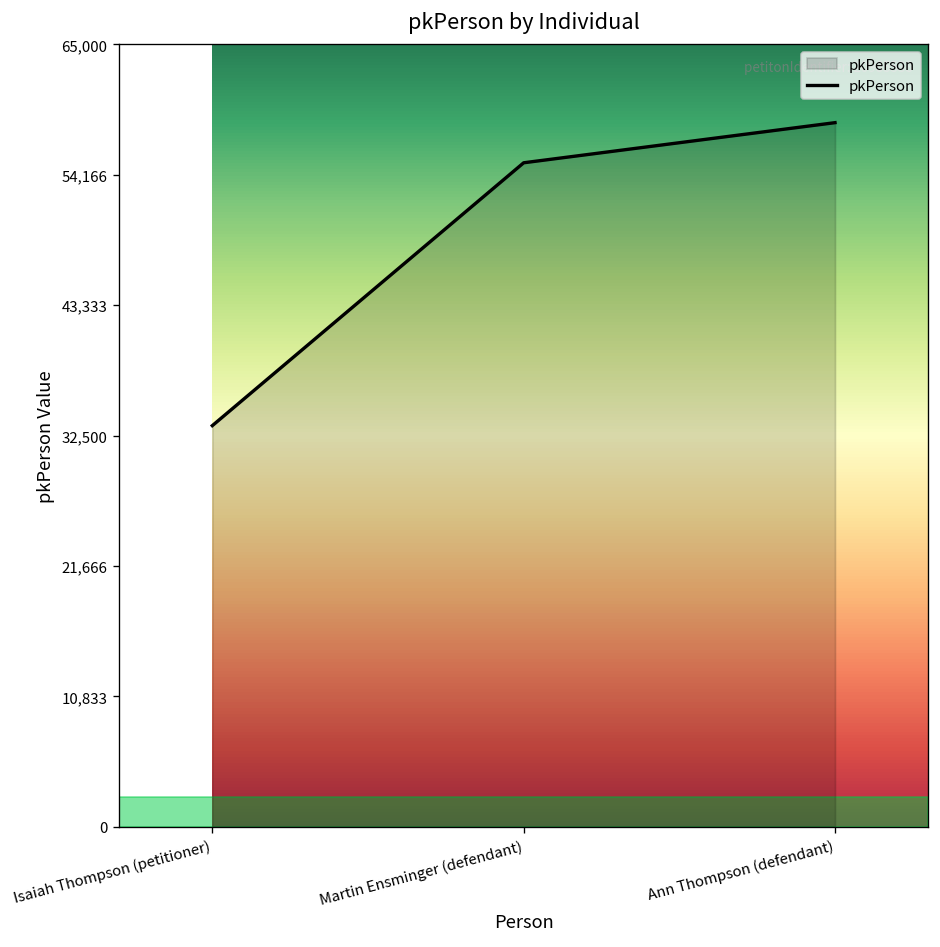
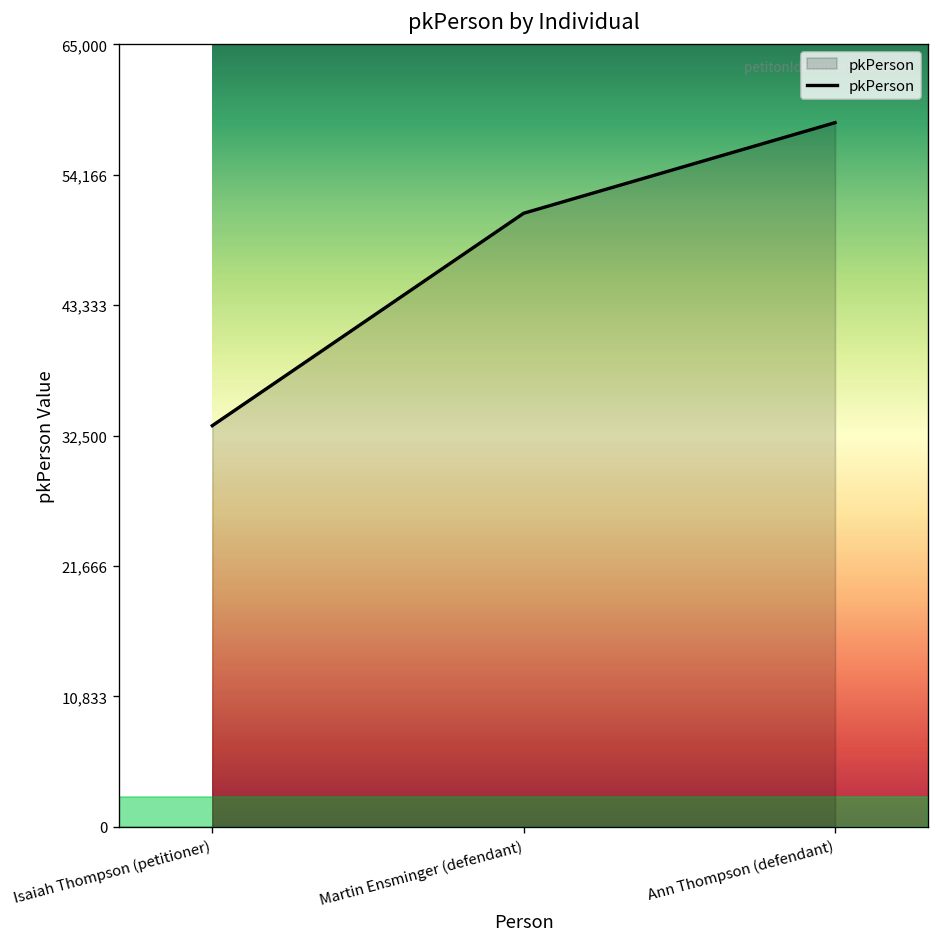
Martin Ensminger (defendant): 55,200 -> 51,000
